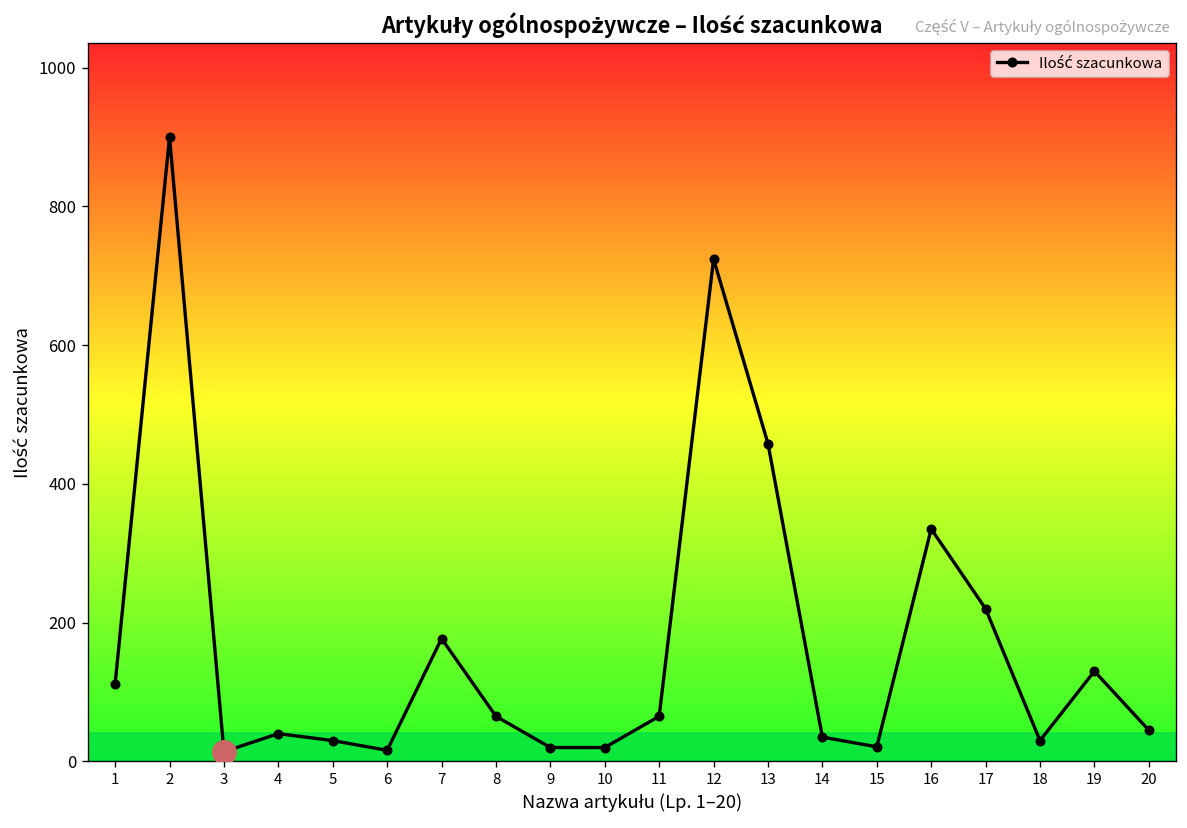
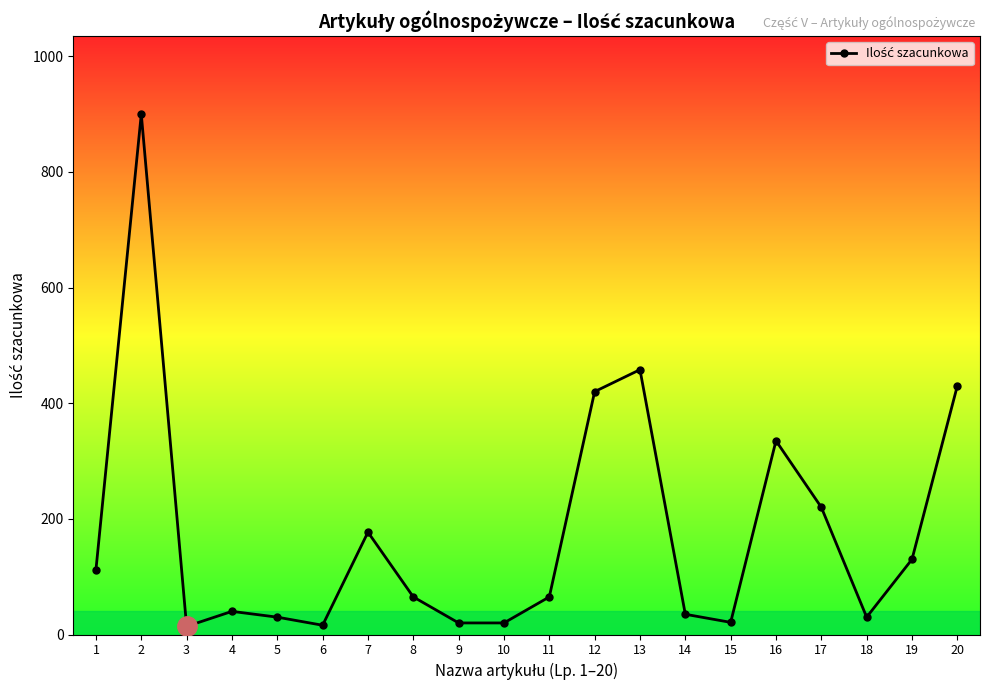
Ilość szacunkowa, 12: 720 -> 420
Ilość szacunkowa, 20: 50 -> 430
